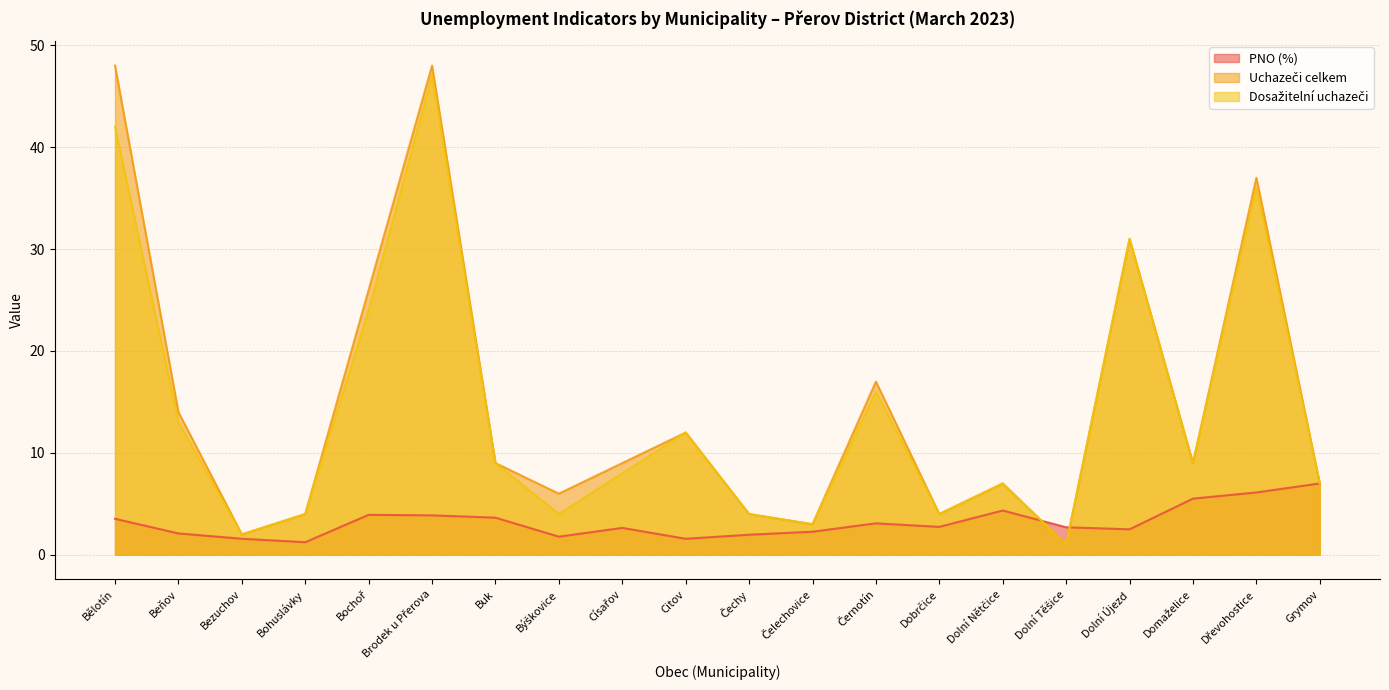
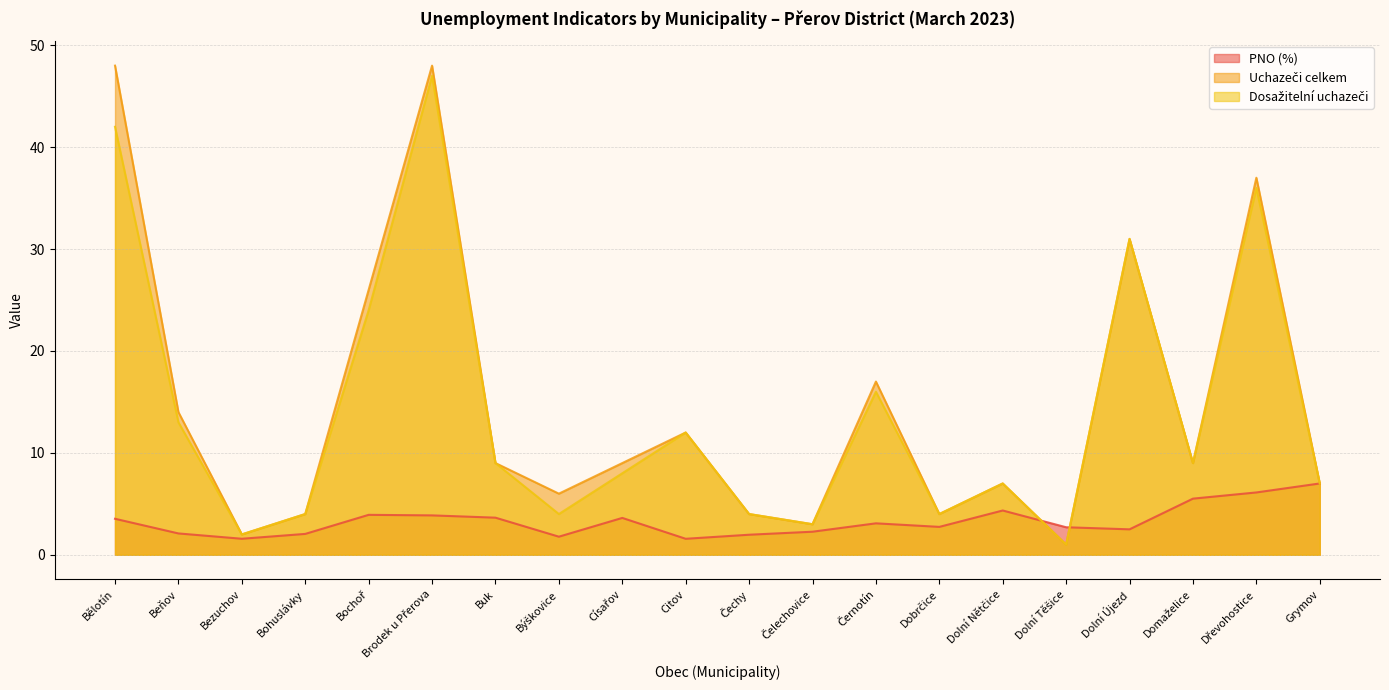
PNO (%), Bohuslávky: 1.2 -> 2.1
PNO (%), Císařov: 2.6 -> 3.6
